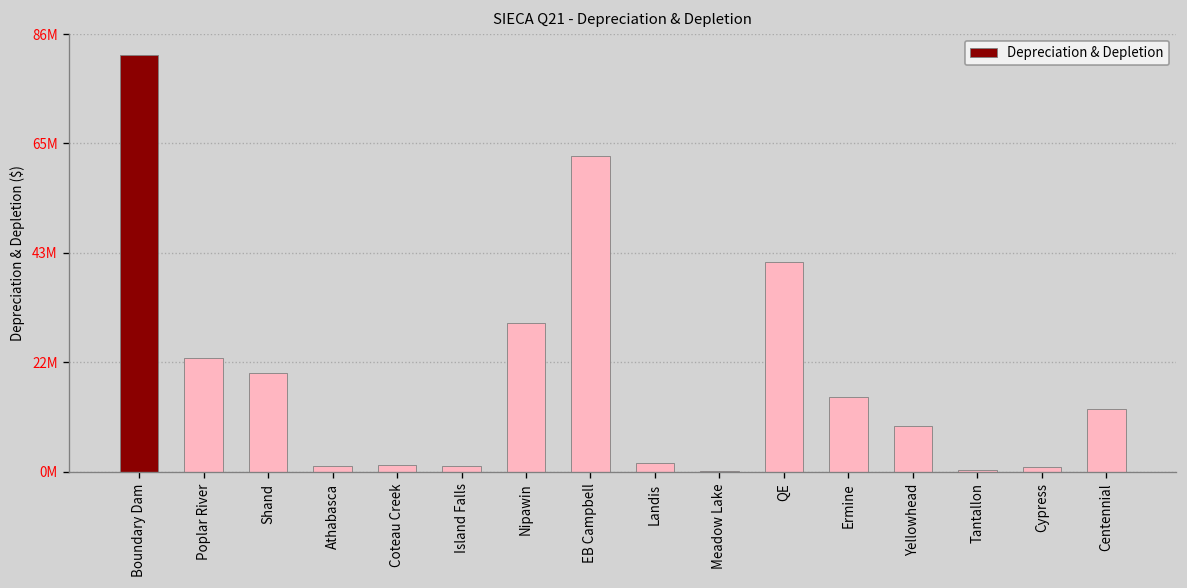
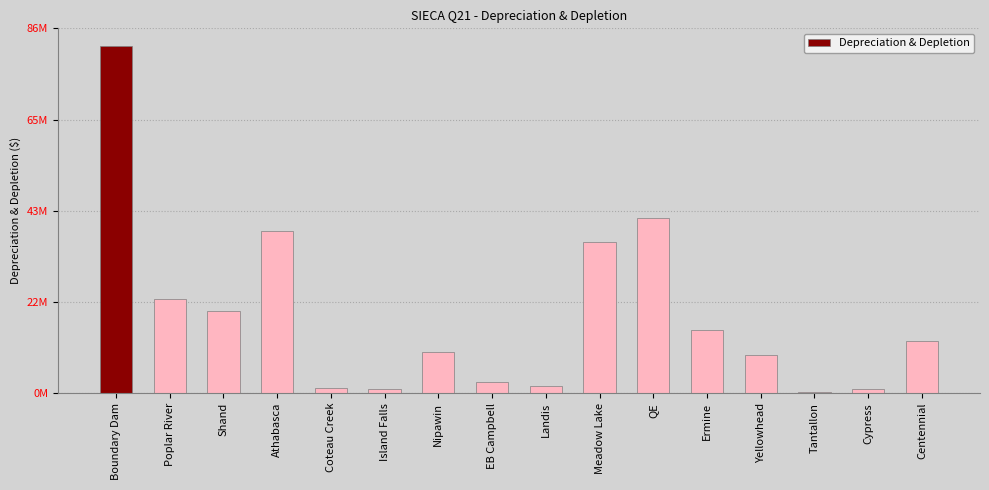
Athabasca: 1000000 -> 38000000
Nipawin: 29000000 -> 10000000
EB Campbell: 62000000 -> 3000000
Meadow Lake: 0 -> 36000000
